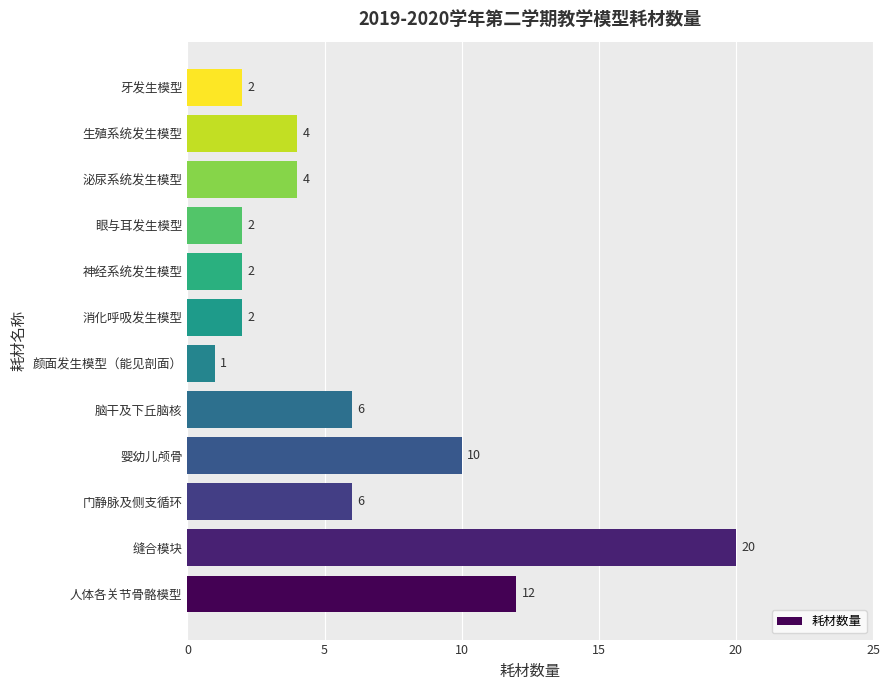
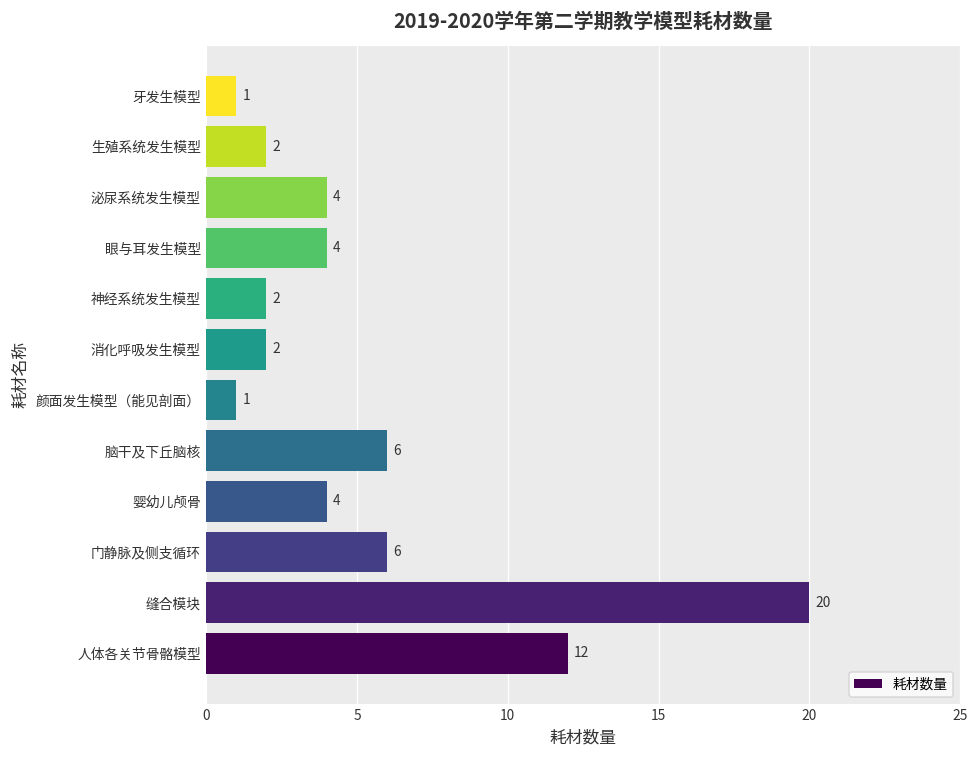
牙发生模型: 2 -> 1
生殖系统发生模型: 4 -> 2
眼与耳发生模型: 2 -> 4
婴幼儿颅骨: 10 -> 4
